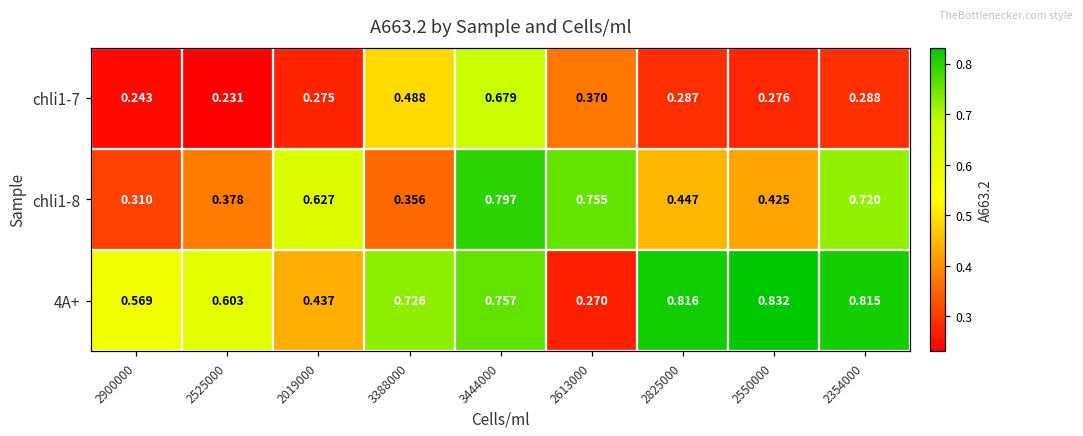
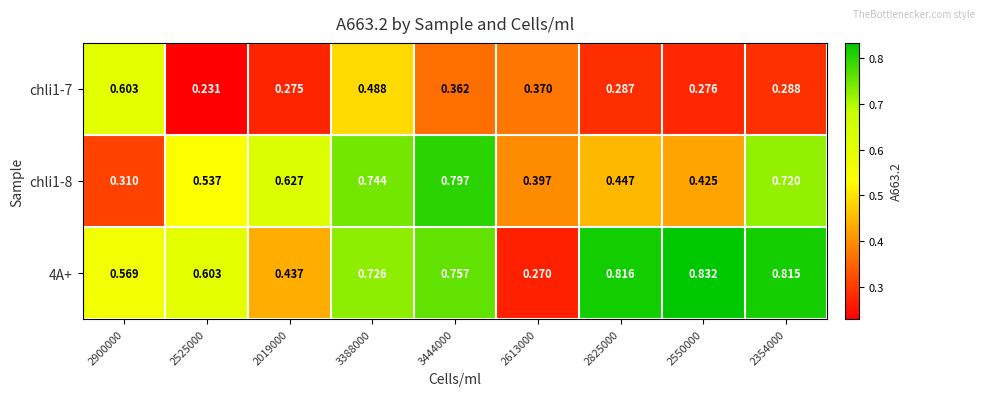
chli1-7, 2900000: 0.243 -> 0.603
chli1-7, 3444000: 0.679 -> 0.362
chli1-8, 2525000: 0.378 -> 0.537
chli1-8, 3388000: 0.356 -> 0.744
chli1-8, 2613000: 0.755 -> 0.397
